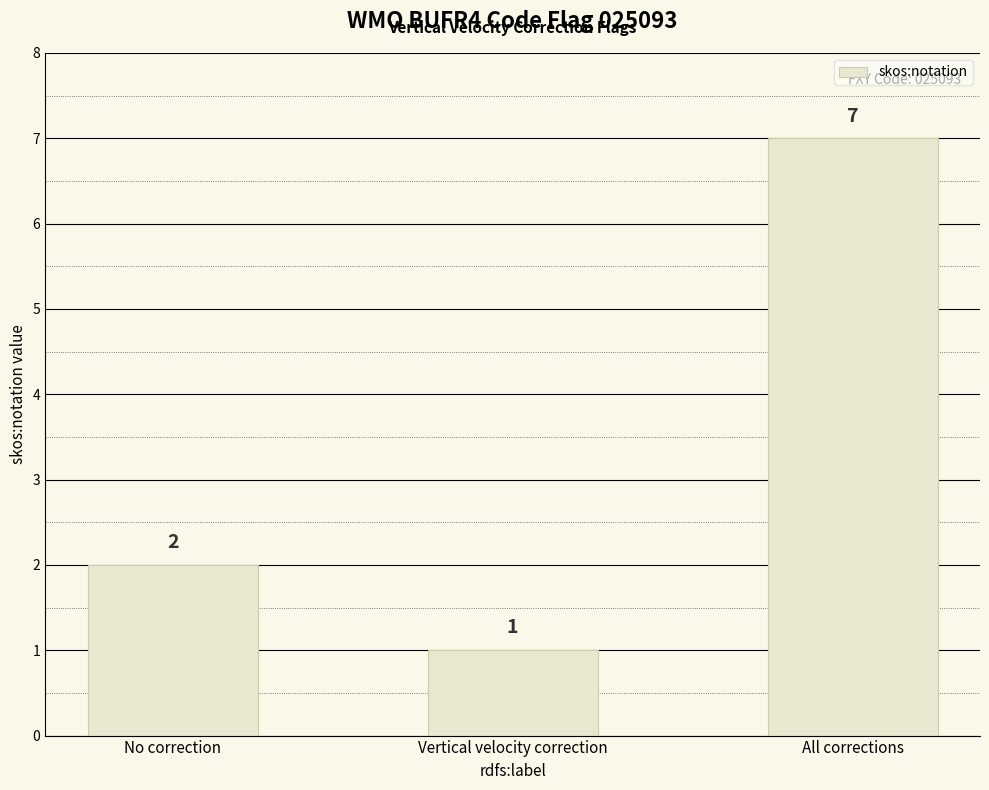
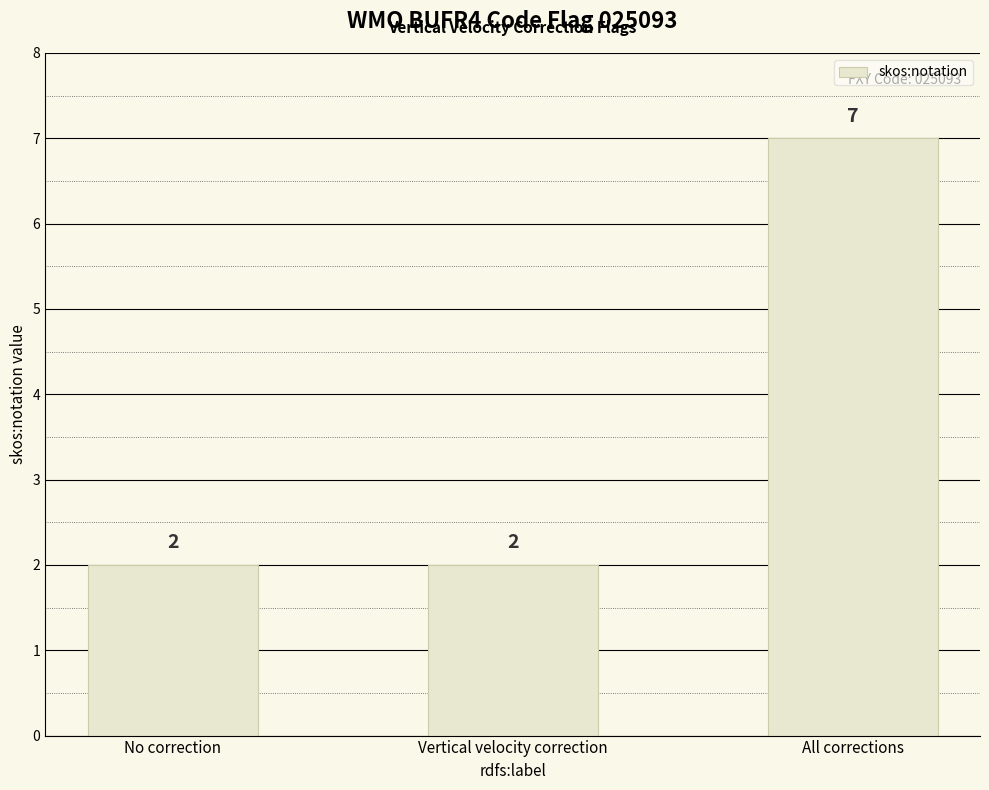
Vertical velocity correction: 1 -> 2
